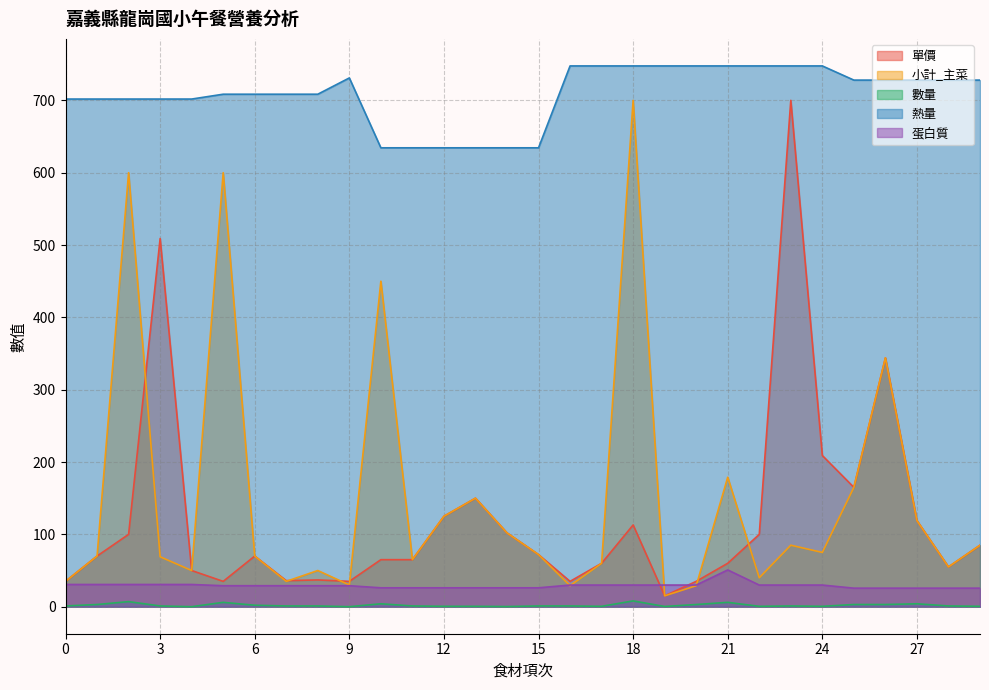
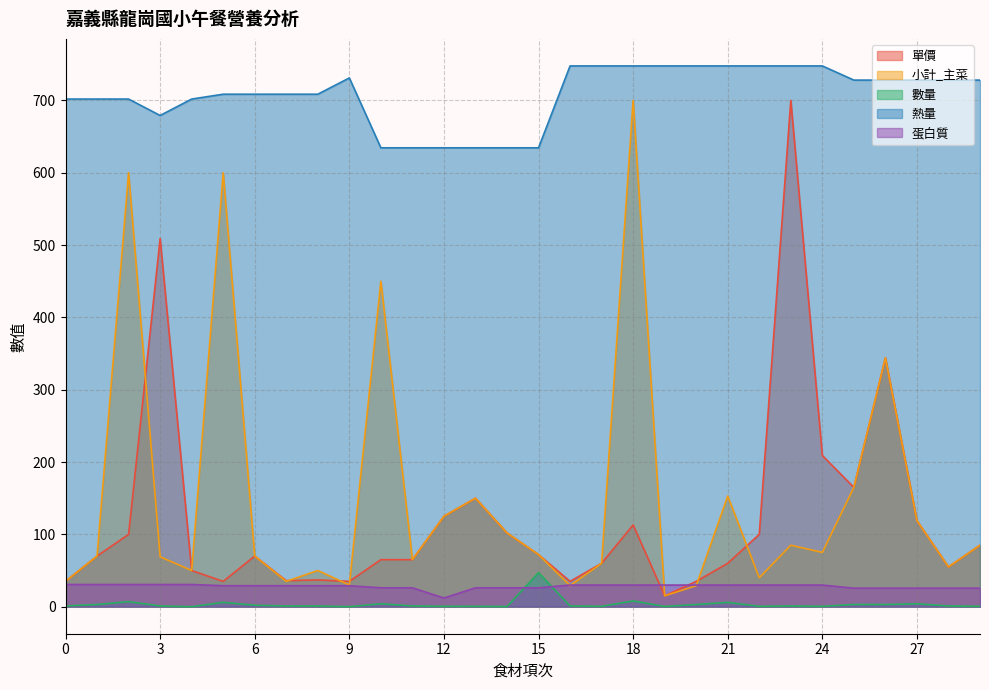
熱量, 3: 700 -> 680
蛋白質, 12: 30 -> 10
數量, 15: 0 -> 50
小計_主菜, 21: 180 -> 150
蛋白質, 21: 50 -> 30
